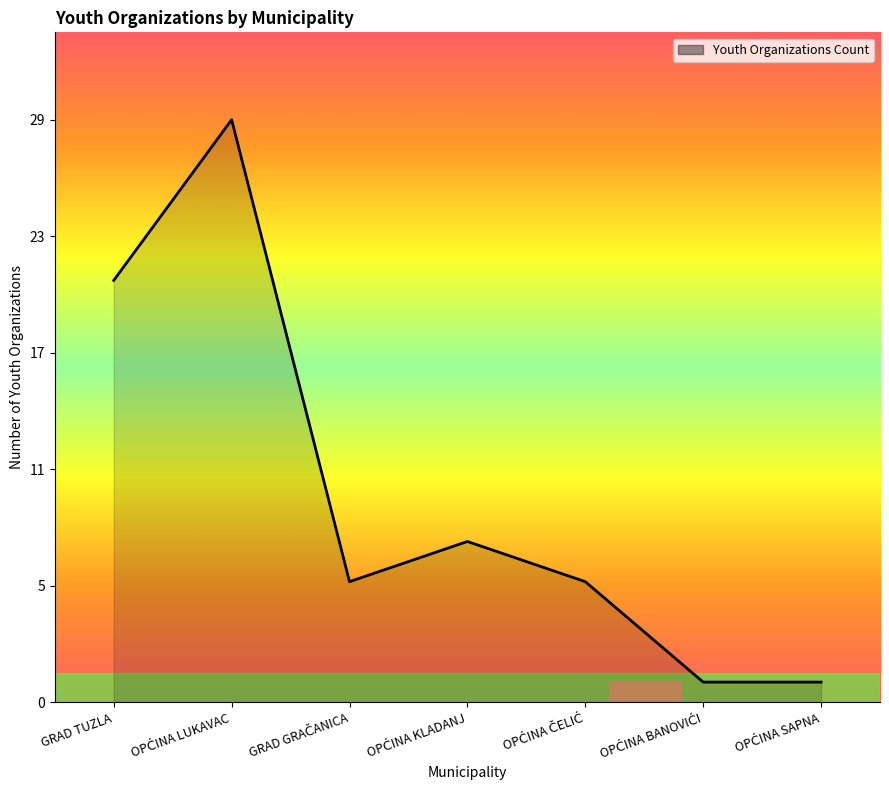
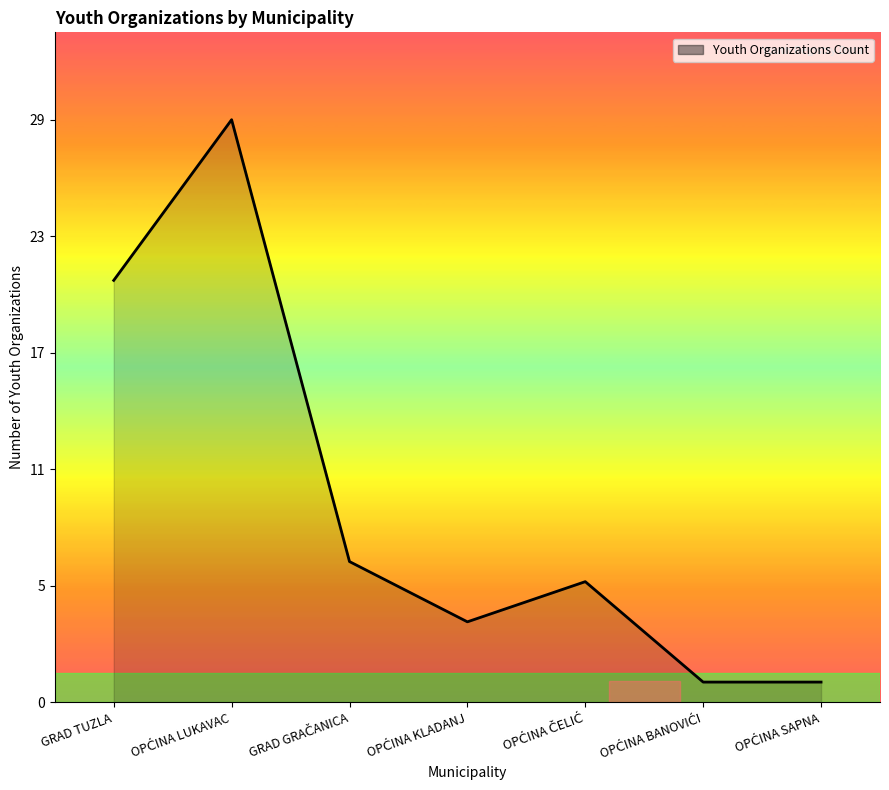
GRAD GRAČANICA: 6 -> 7
OPĆINA KLADANJ: 8 -> 4
